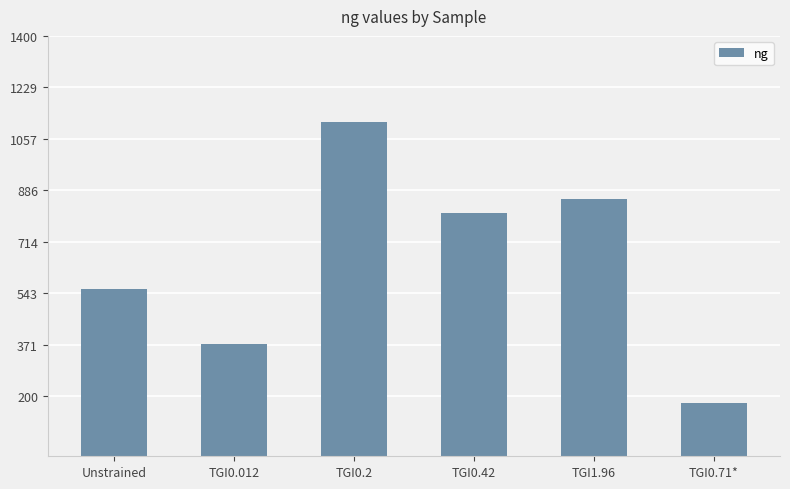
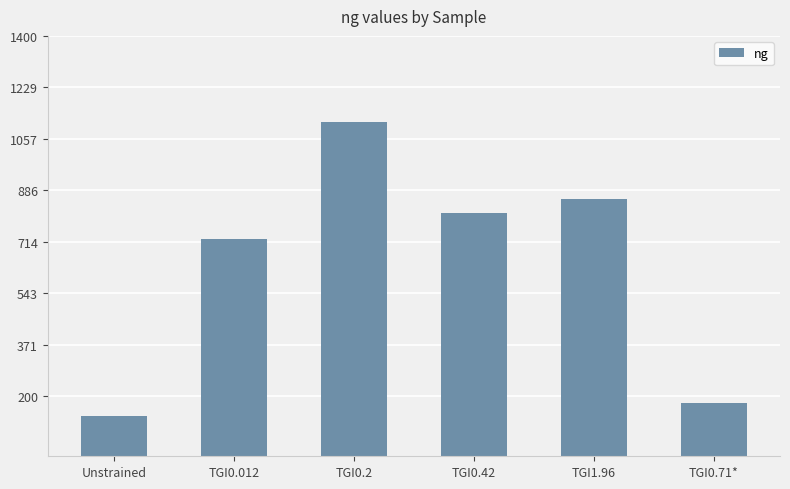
Unstrained: 560 -> 130
TGI0.012: 370 -> 720
